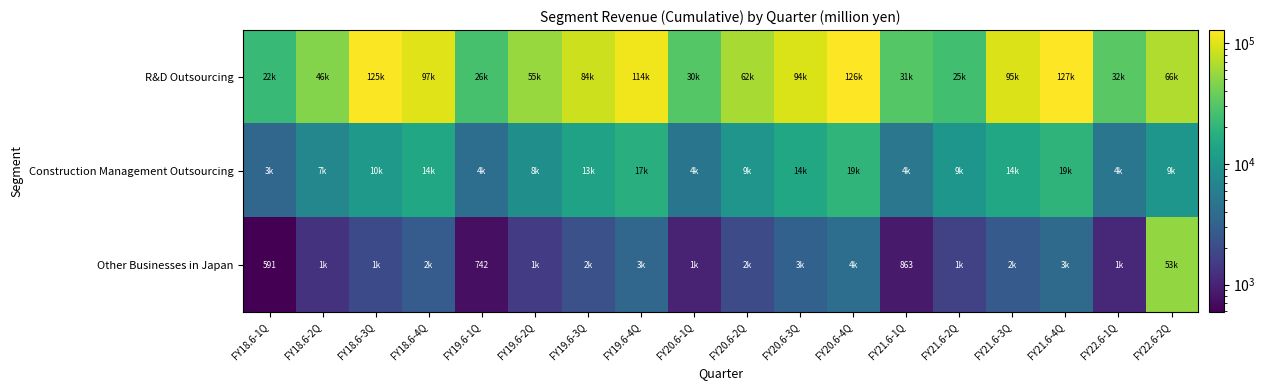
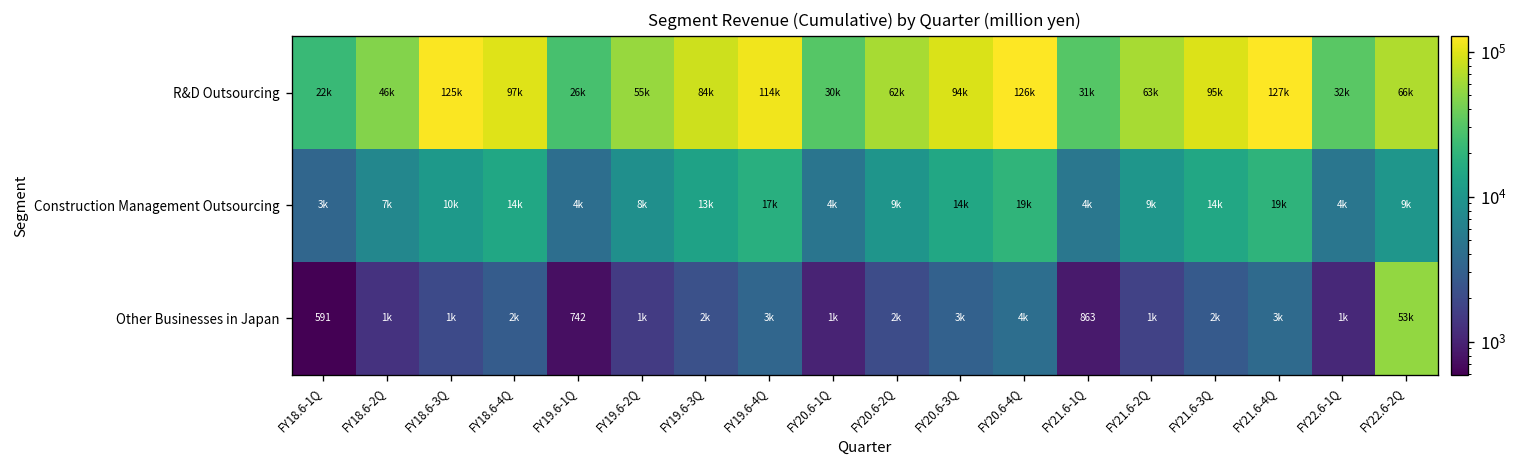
R&D Outsourcing, FY21.6-2Q: 25k -> 63k
